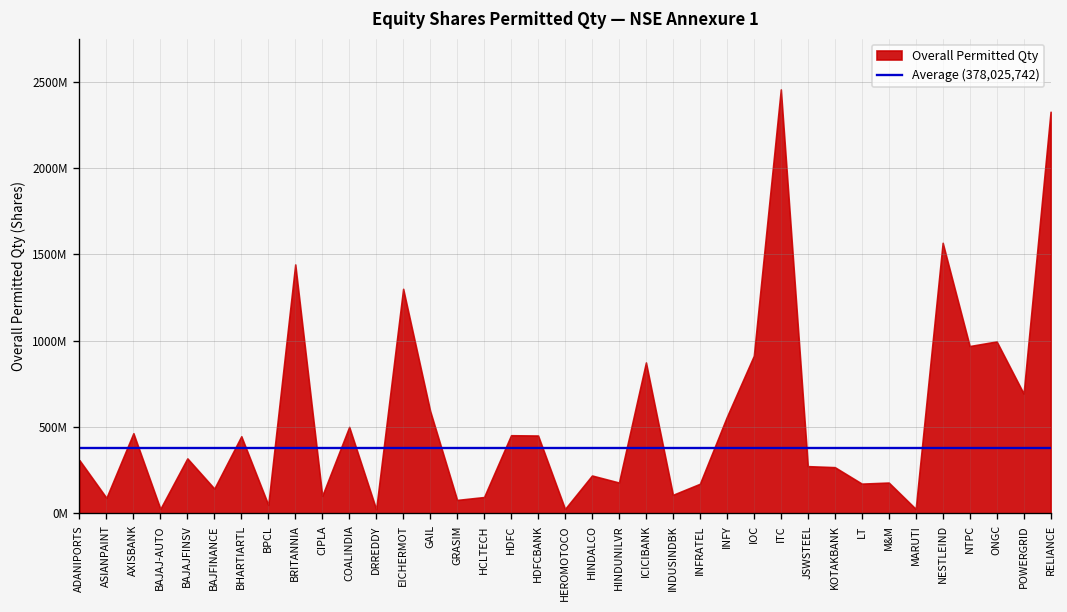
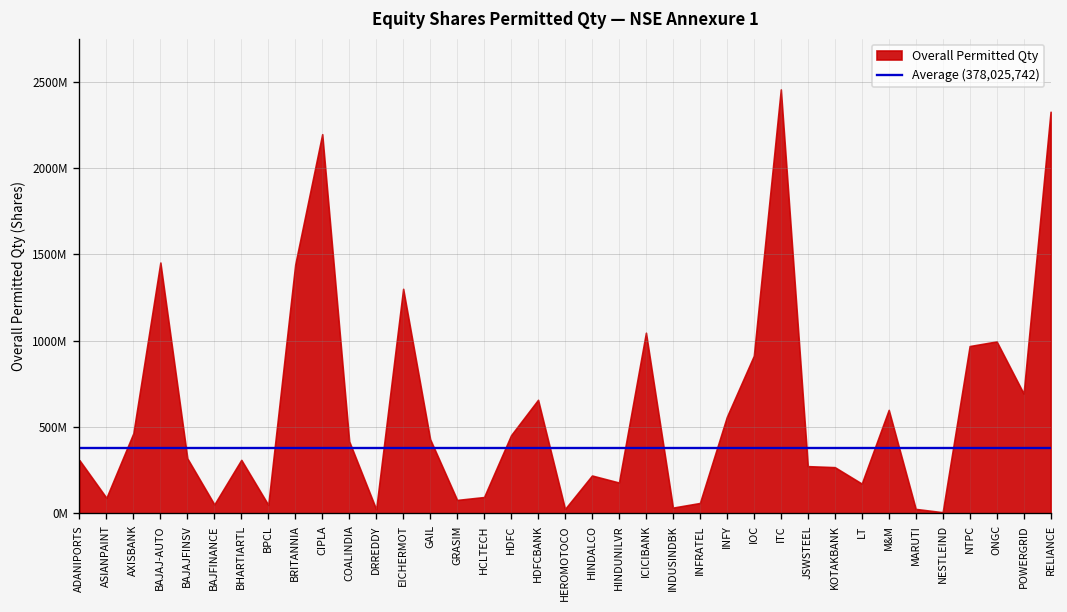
Overall Permitted Qty, BAJAJ-AUTO: 30000000 -> 1450000000
Overall Permitted Qty, BAJFINANCE: 140000000 -> 50000000
Overall Permitted Qty, BHARTIARTL: 450000000 -> 310000000
Overall Permitted Qty, CIPLA: 100000000 -> 2200000000
Overall Permitted Qty, COALINDIA: 500000000 -> 420000000
Overall Permitted Qty, GAIL: 590000000 -> 430000000
Overall Permitted Qty, HDFCBANK: 450000000 -> 660000000
Overall Permitted Qty, ICICIBANK: 870000000 -> 1050000000
Overall Permitted Qty, INDUSINDBK: 110000000 -> 30000000
Overall Permitted Qty, INFRATEL: 170000000 -> 60000000
Overall Permitted Qty, M&M: 180000000 -> 600000000
Overall Permitted Qty, NESTLEIND: 1570000000 -> 10000000
